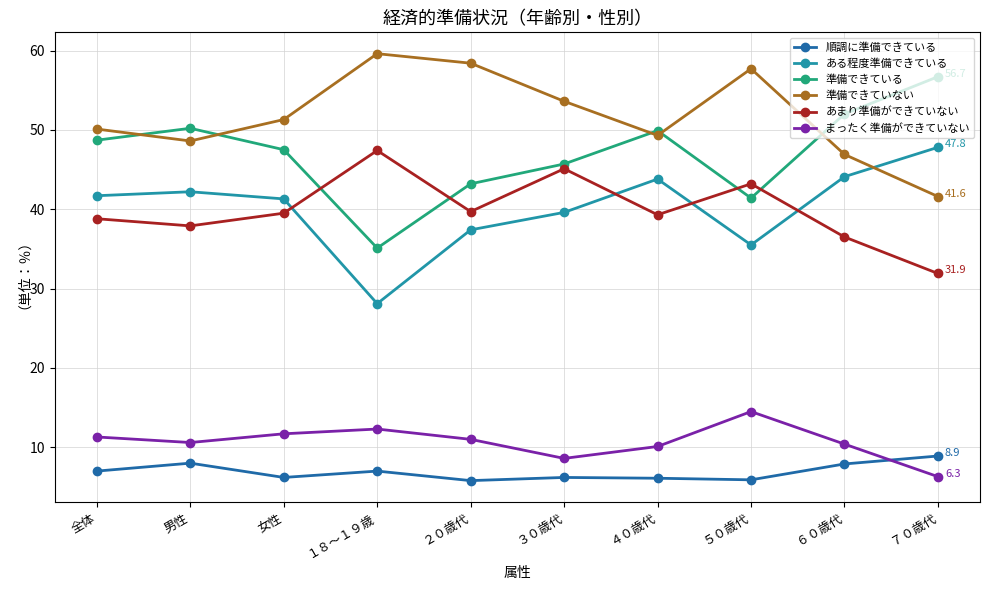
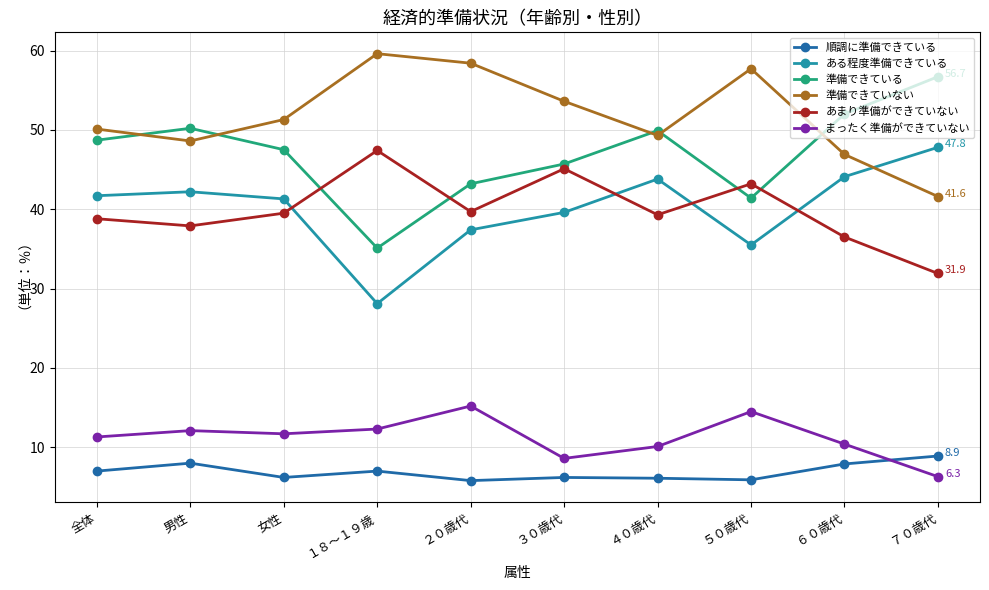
まったく準備ができていない, 男性: 11 -> 12
まったく準備ができていない, ２０歳代: 11 -> 15
